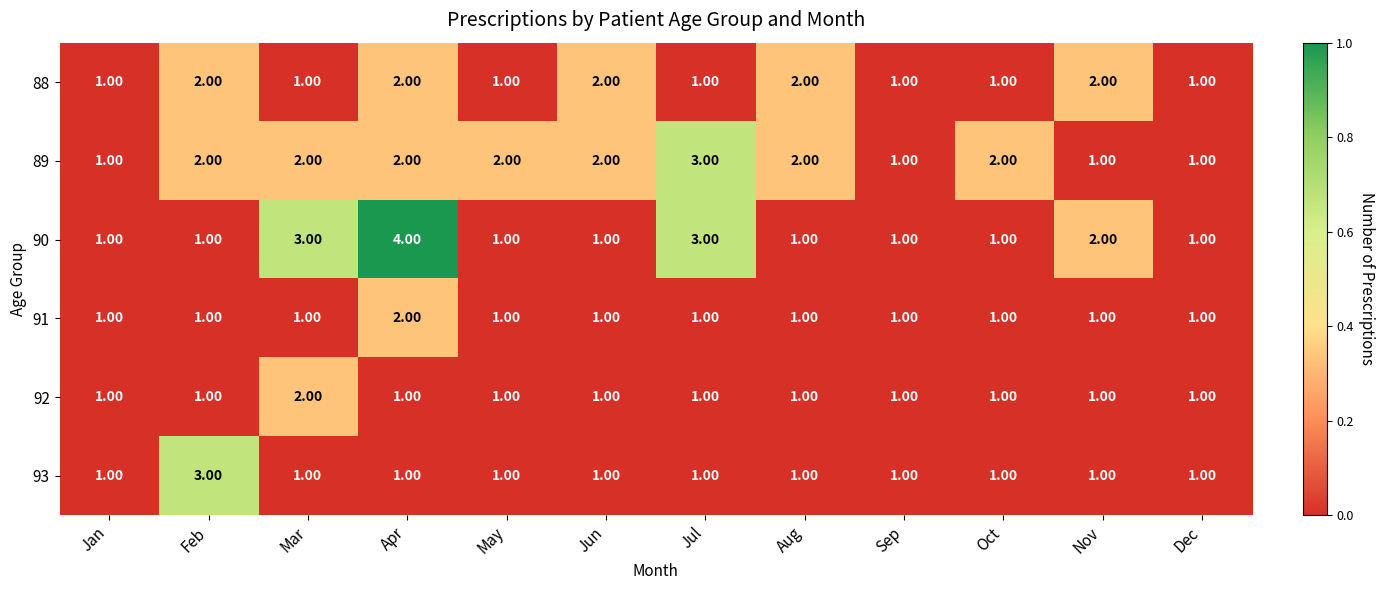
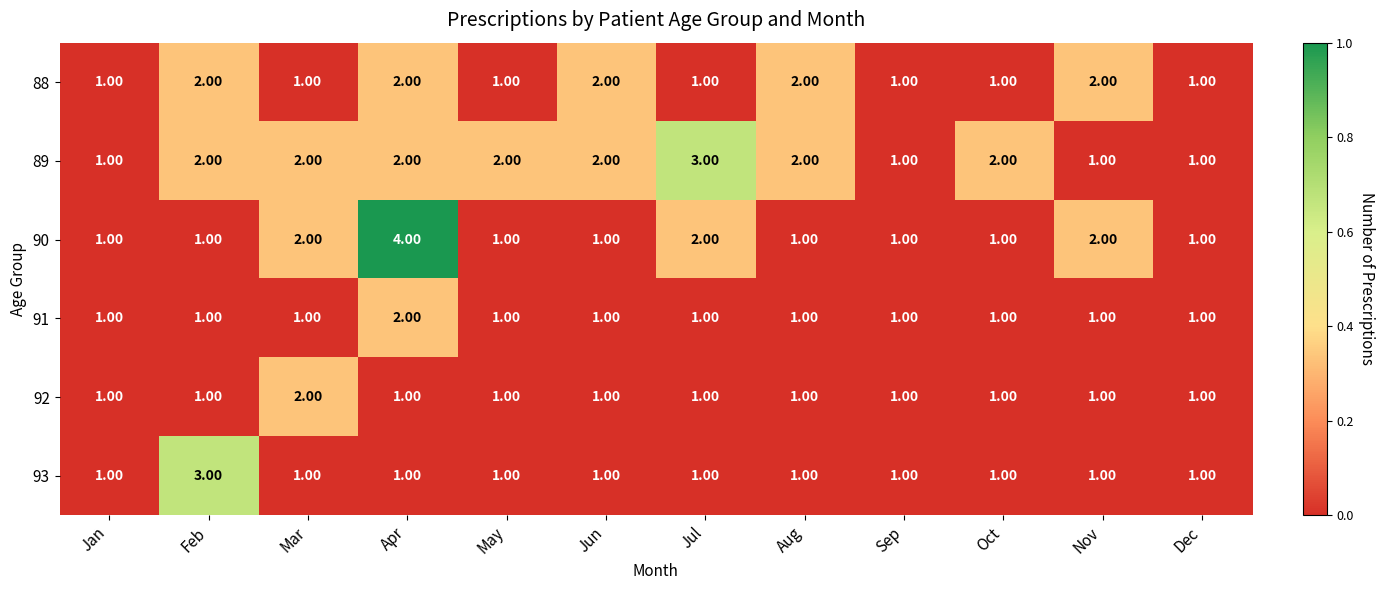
90, Mar: 3.00 -> 2.00
90, Jul: 3.00 -> 2.00
